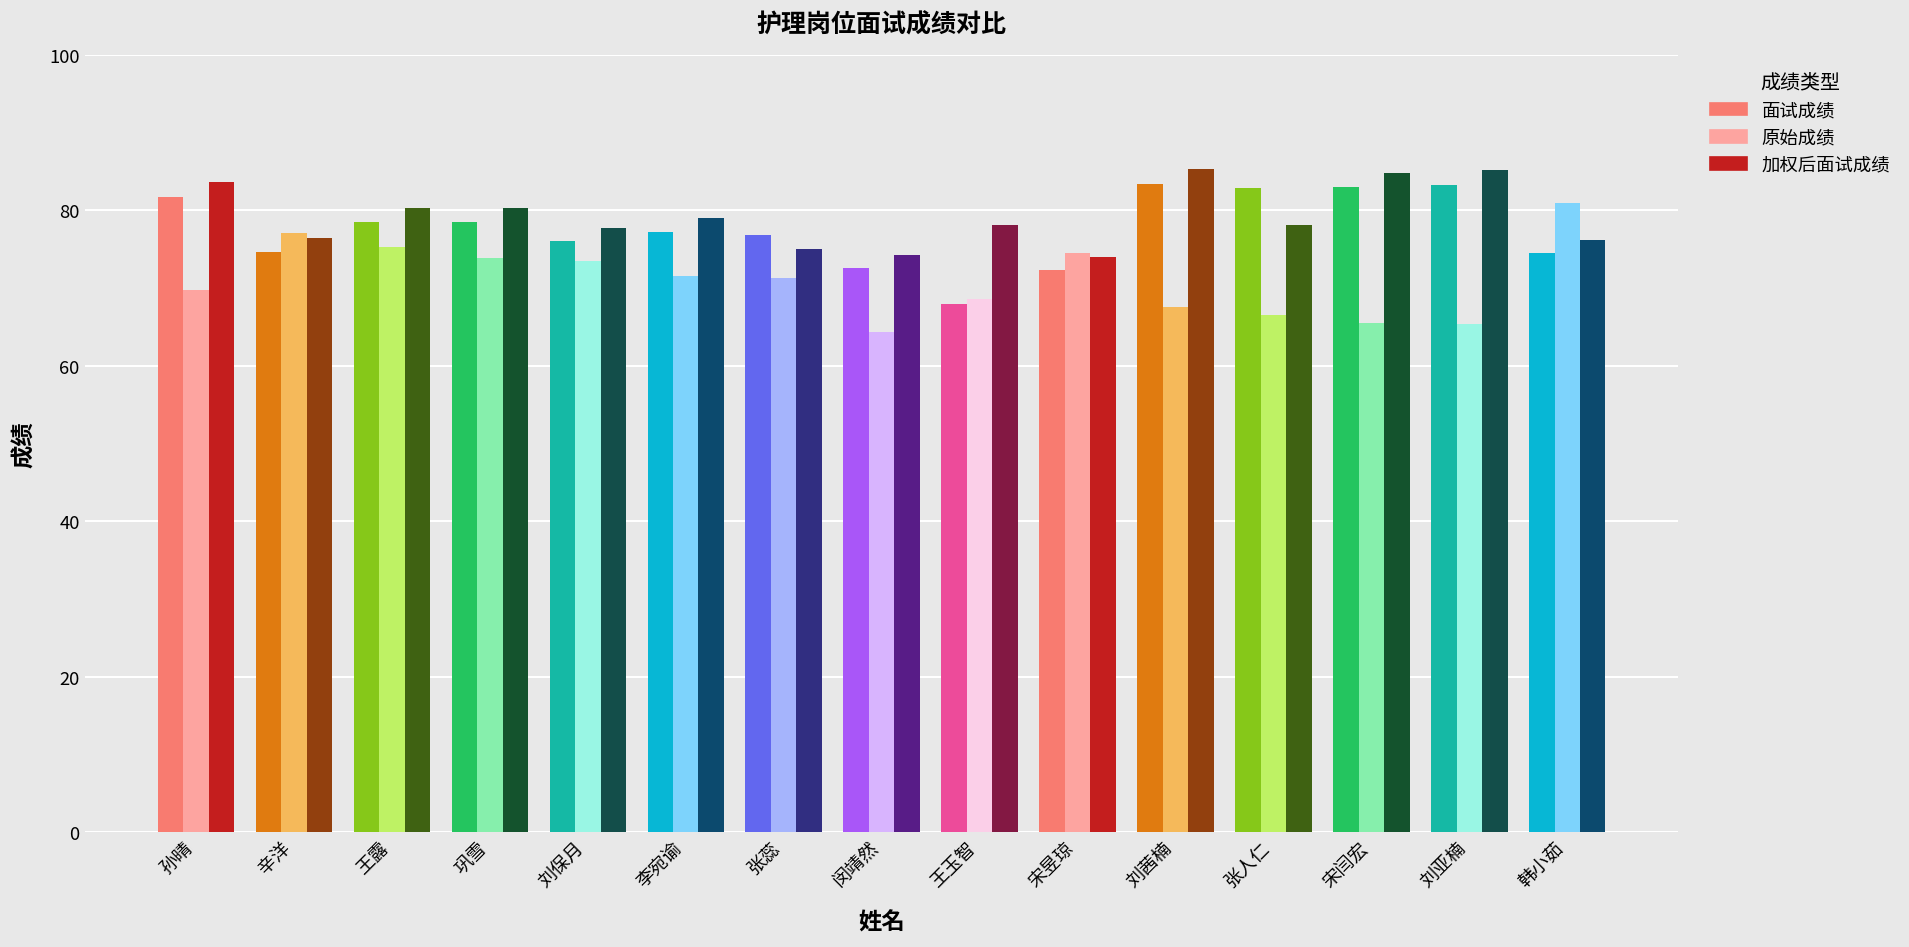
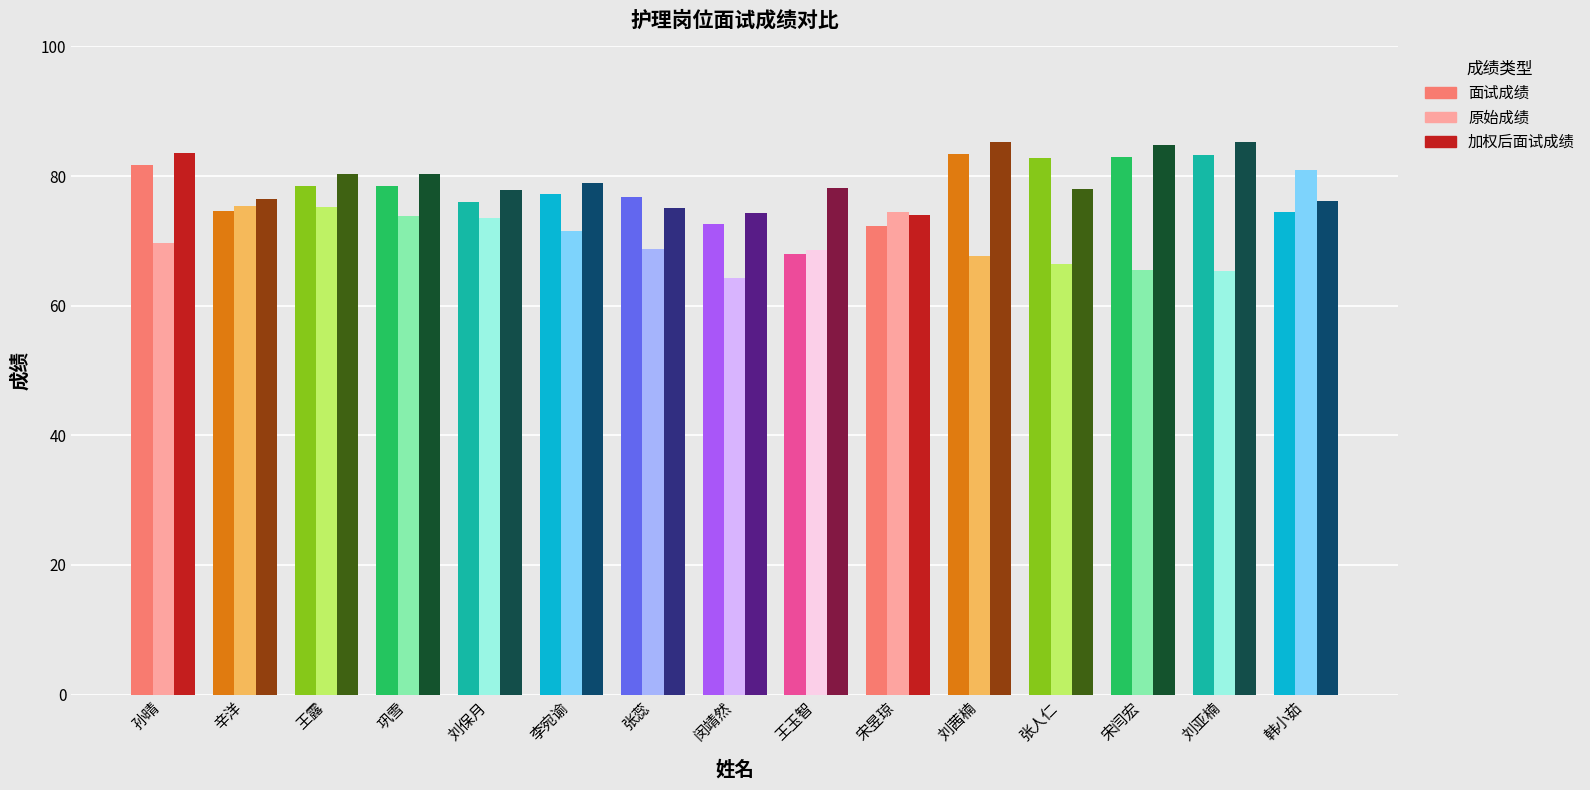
原始成绩, 辛洋: 77 -> 75
原始成绩, 张蕊: 71 -> 69
